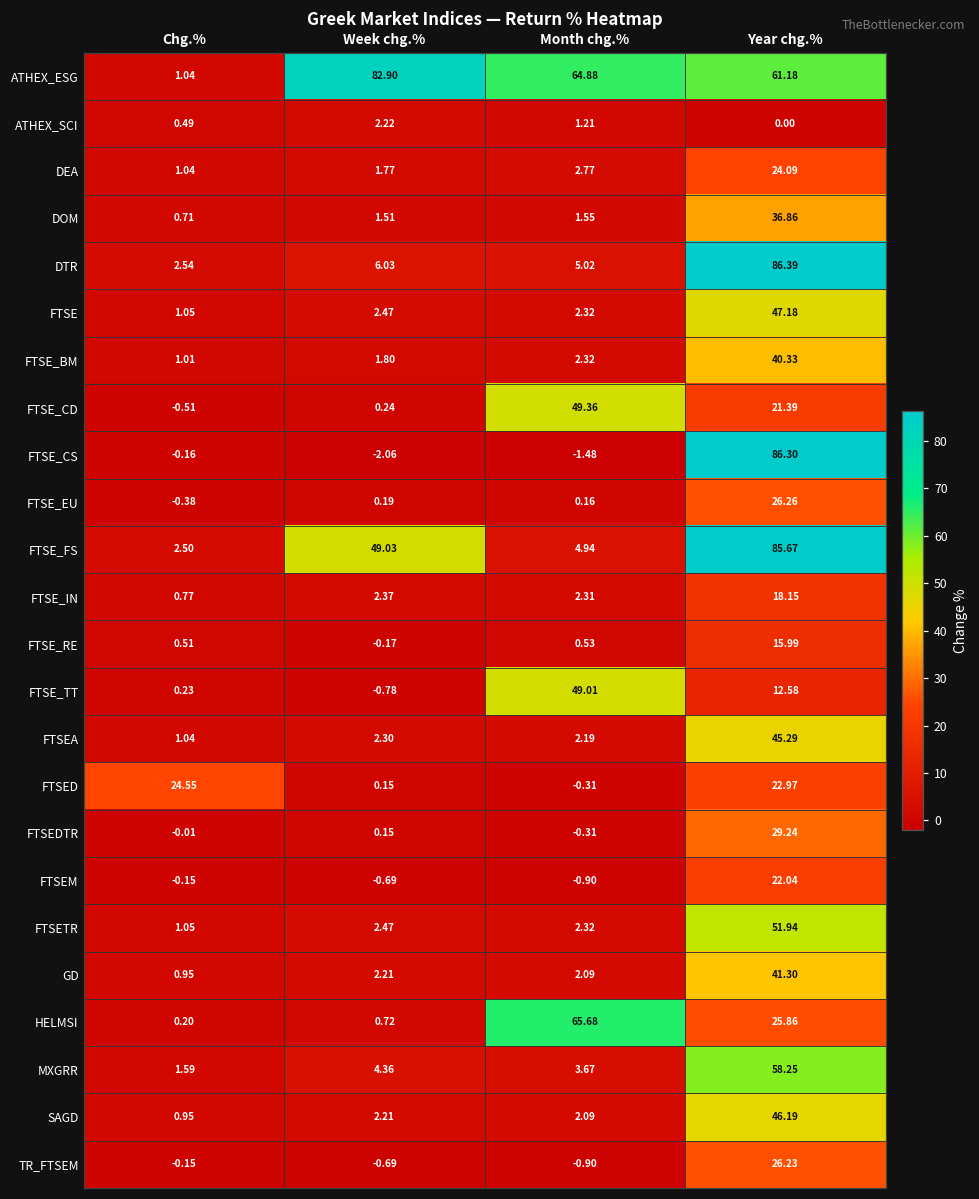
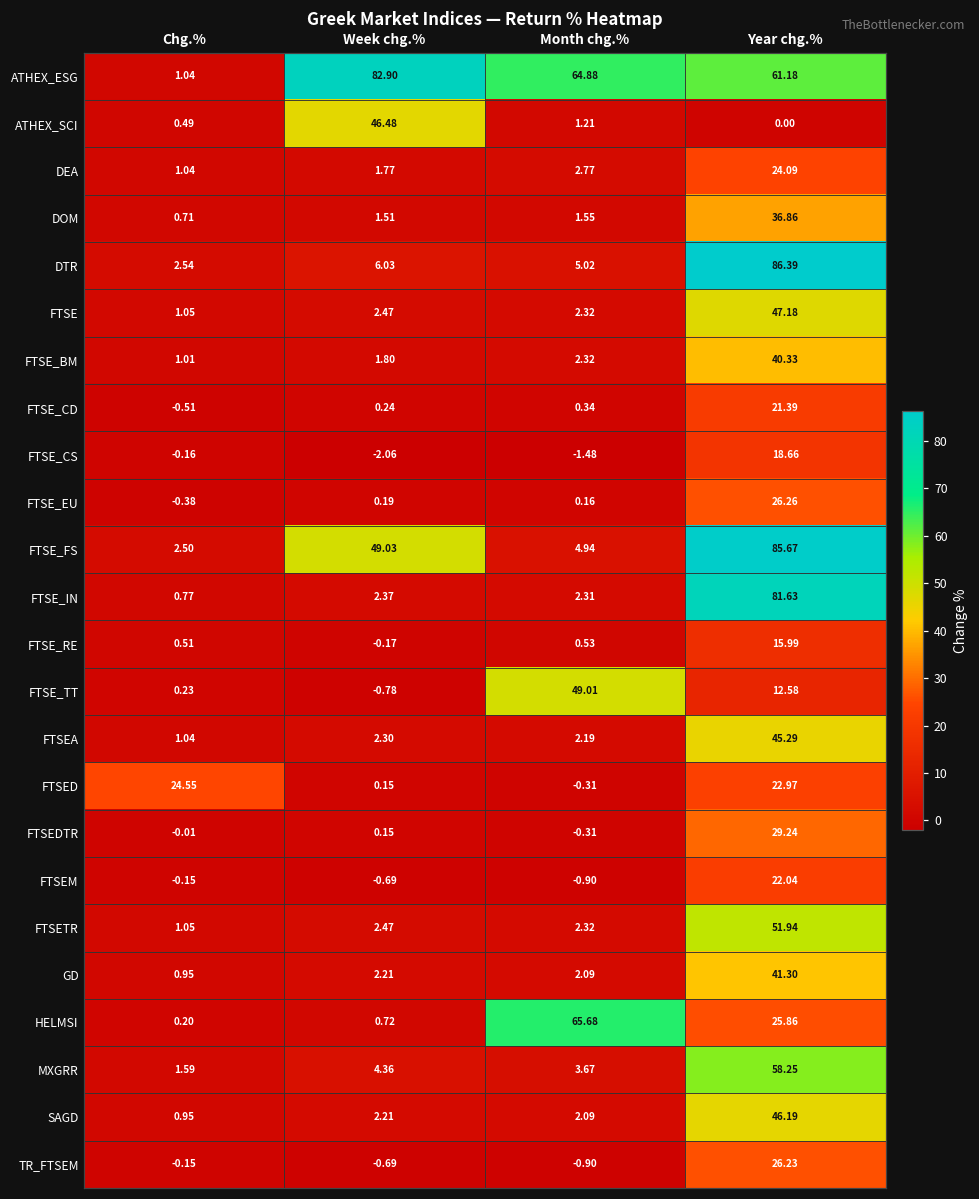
ATHEX_SCI, Week chg.%: 2.22 -> 46.48
FTSE_CD, Month chg.%: 49.36 -> 0.34
FTSE_CS, Year chg.%: 86.30 -> 18.66
FTSE_IN, Year chg.%: 18.15 -> 81.63
